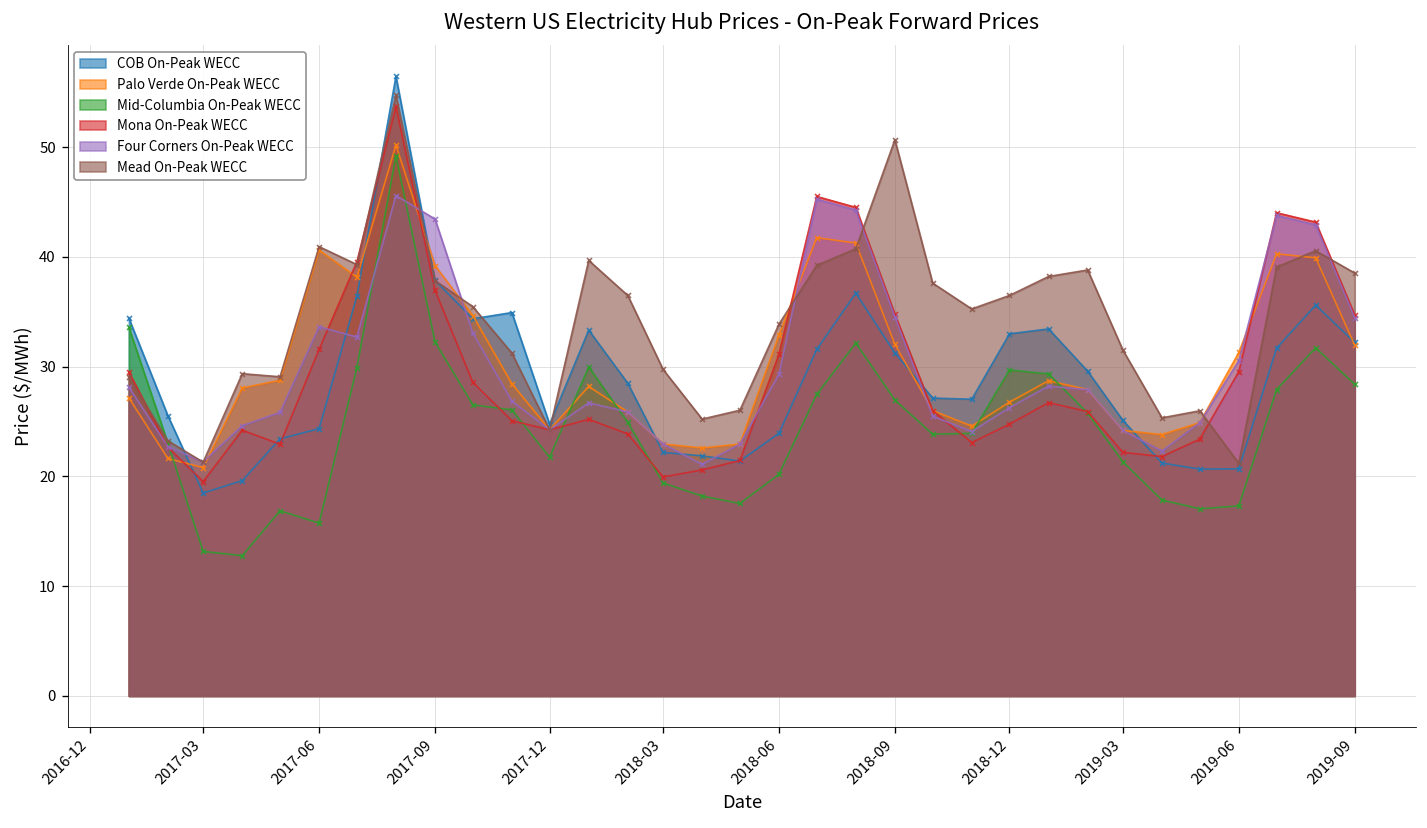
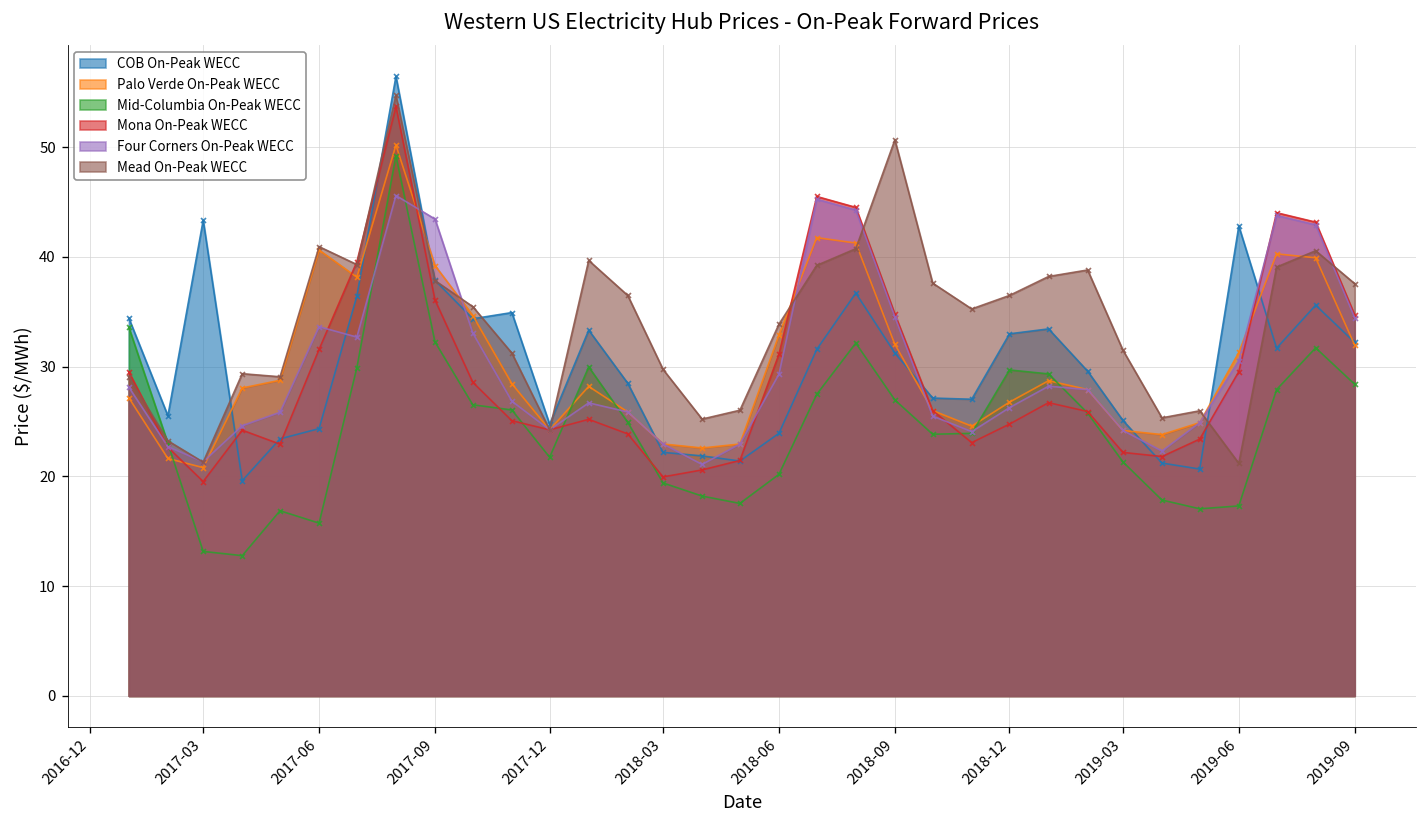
COB On-Peak WECC, 2017-03: 18 -> 43
Mona On-Peak WECC, 2017-09: 37 -> 36
COB On-Peak WECC, 2019-06: 21 -> 43
Mead On-Peak WECC, 2019-09: 39 -> 38
